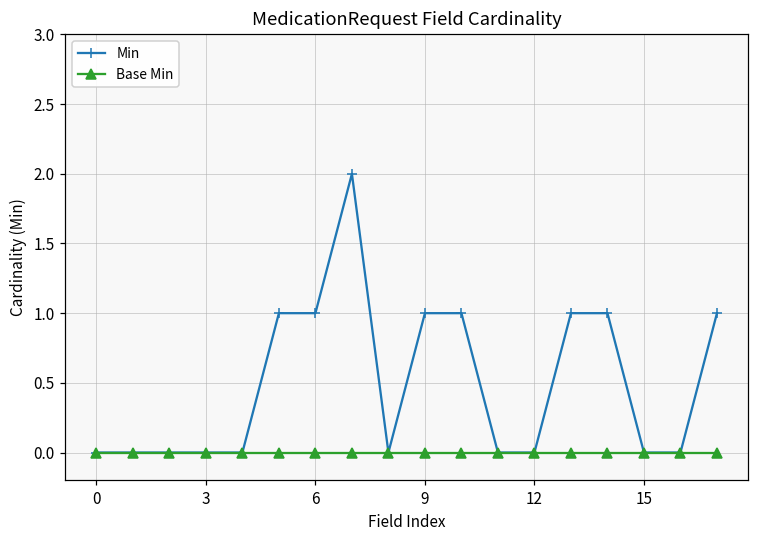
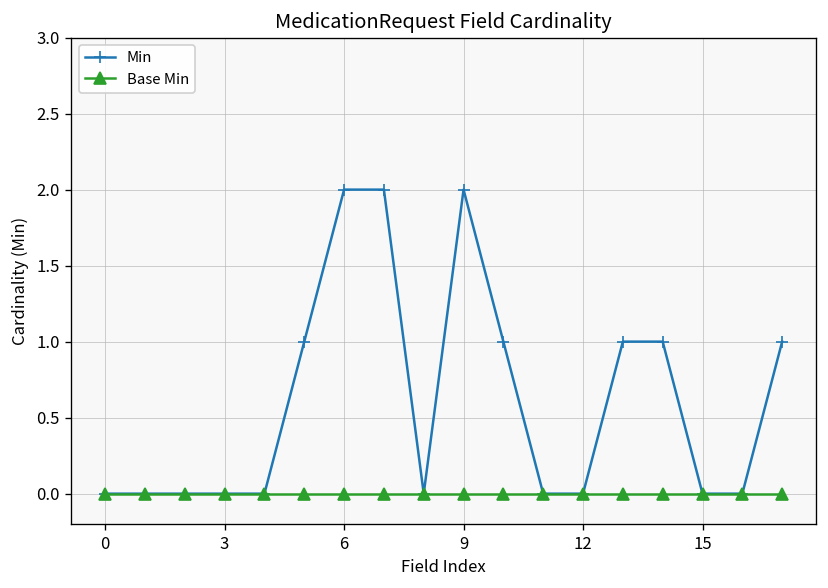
Min, 6: 1 -> 2
Min, 9: 1 -> 2
